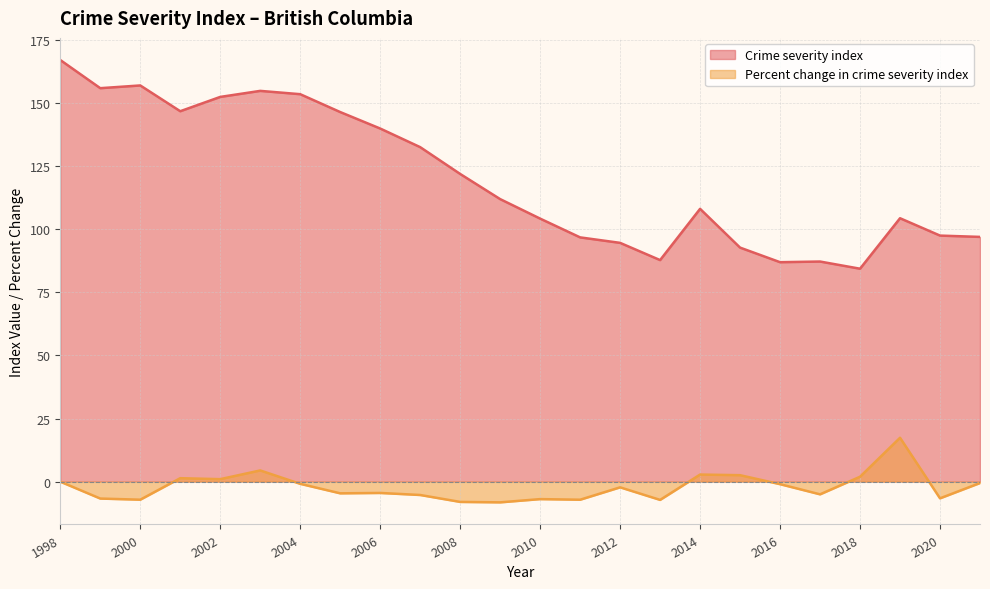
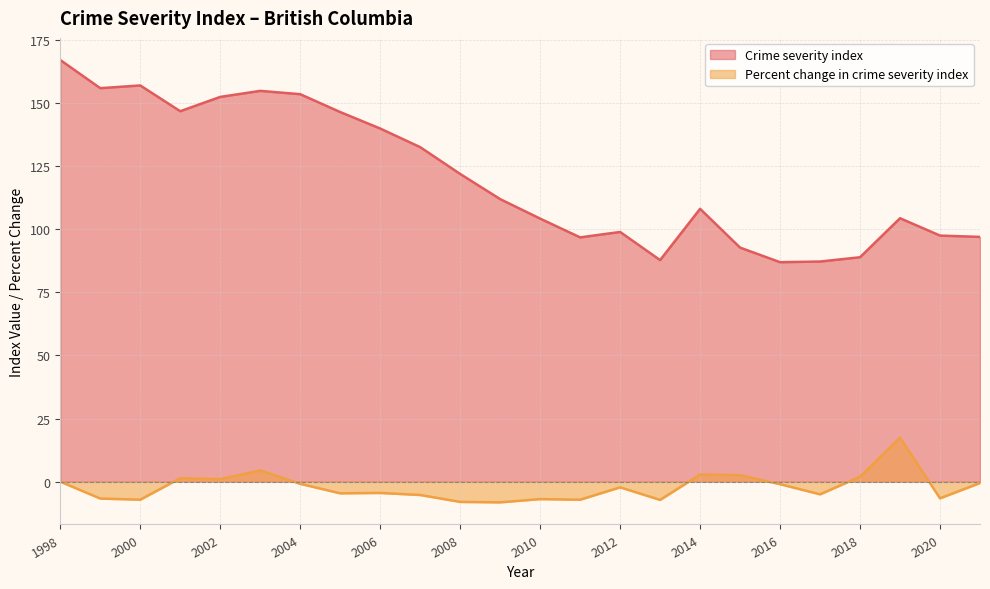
Crime severity index, 2012: 95 -> 99
Crime severity index, 2018: 84 -> 89
